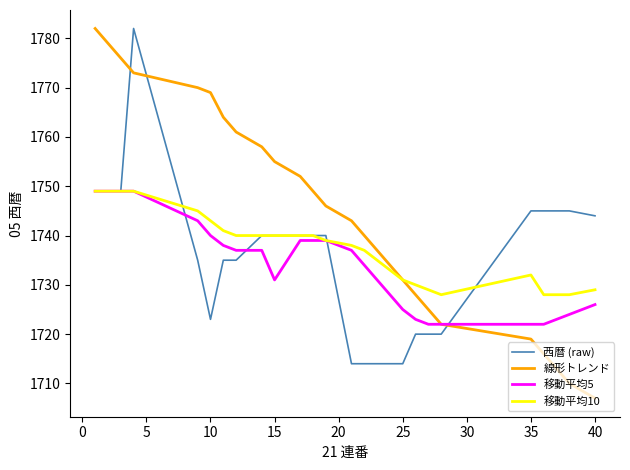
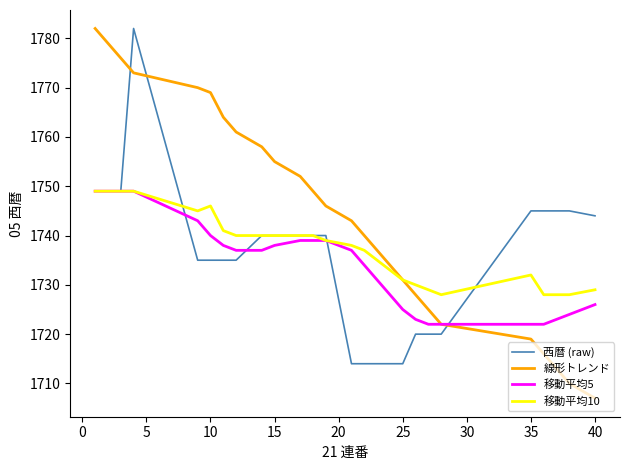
西暦 (raw), 10: 1723 -> 1735
移動平均10, 10: 1743 -> 1746
移動平均5, 15: 1731 -> 1738
